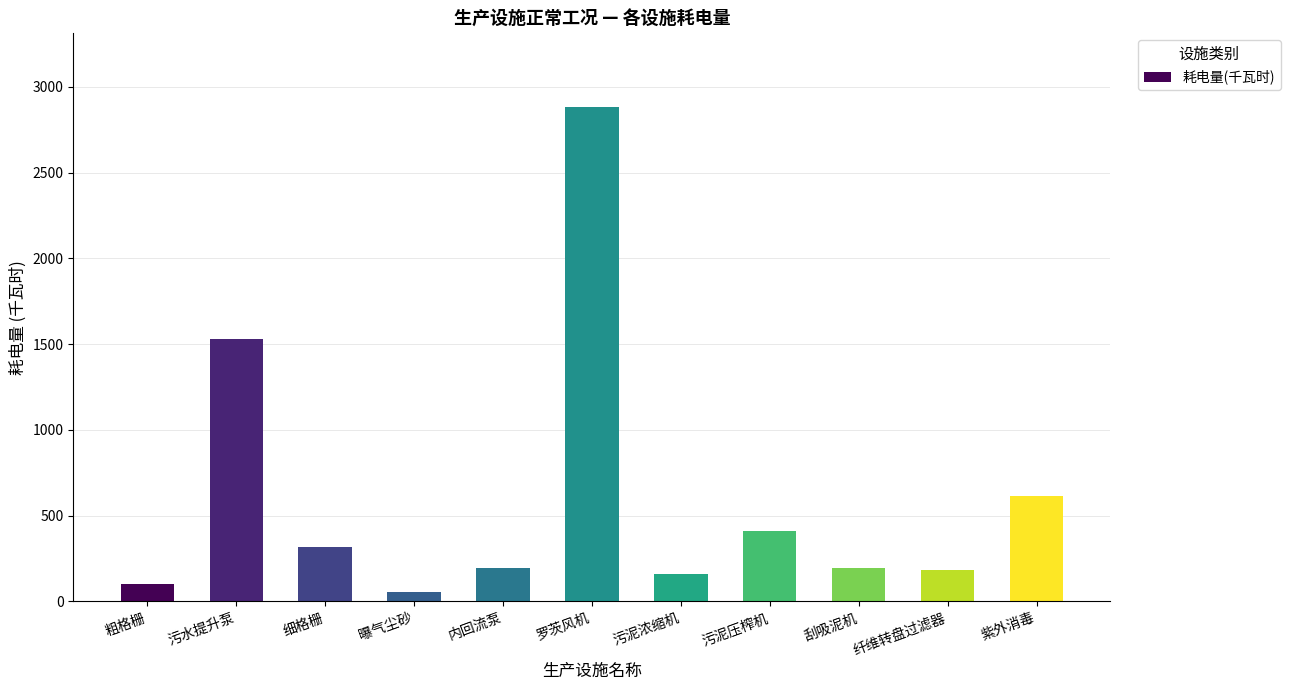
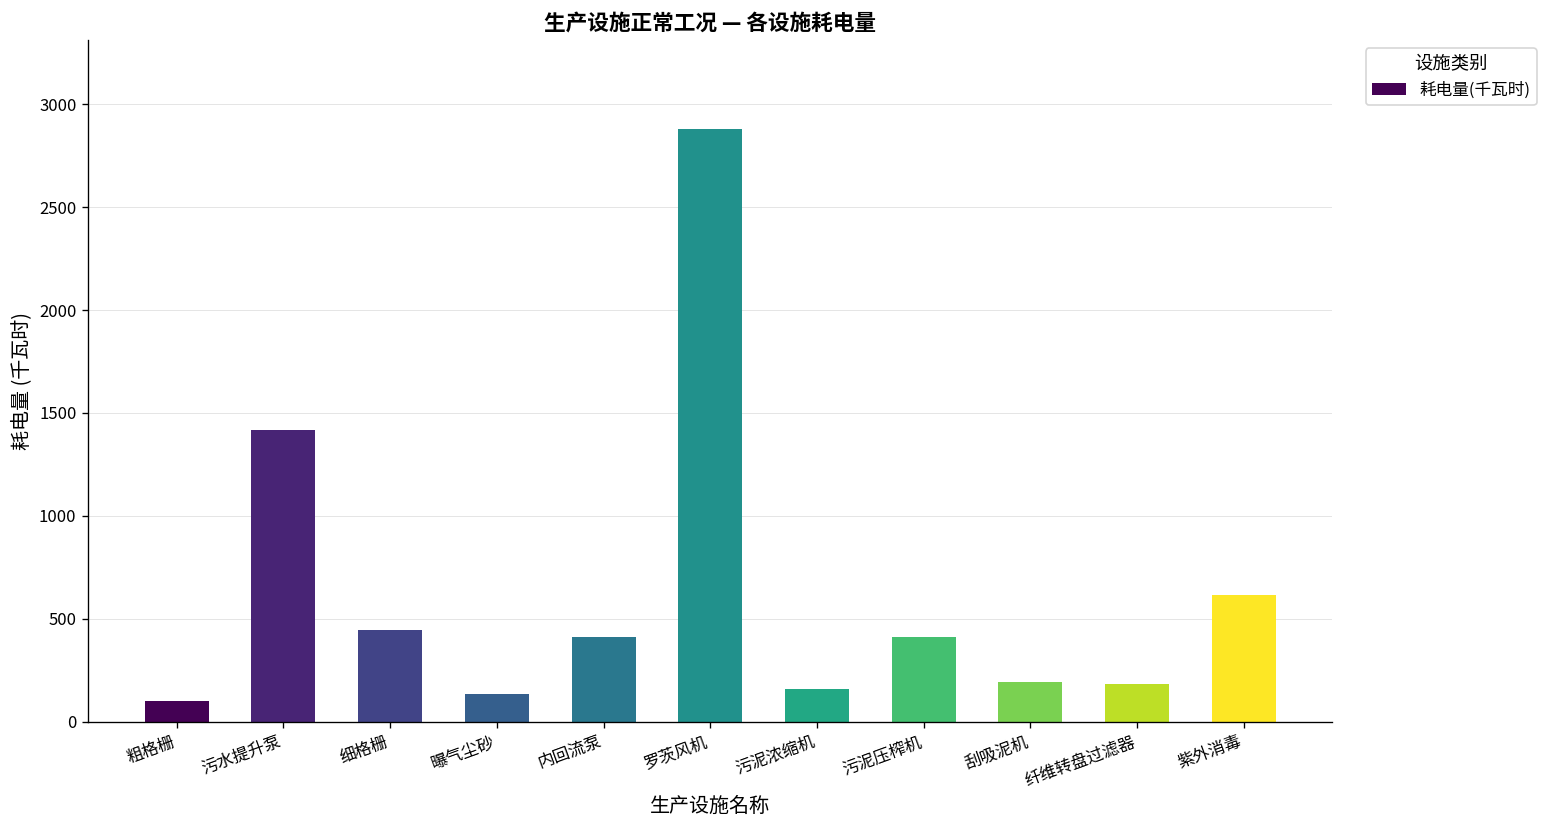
污水提升泵: 1530 -> 1420
细格栅: 320 -> 450
曝气尘砂: 50 -> 130
内回流泵: 190 -> 410
